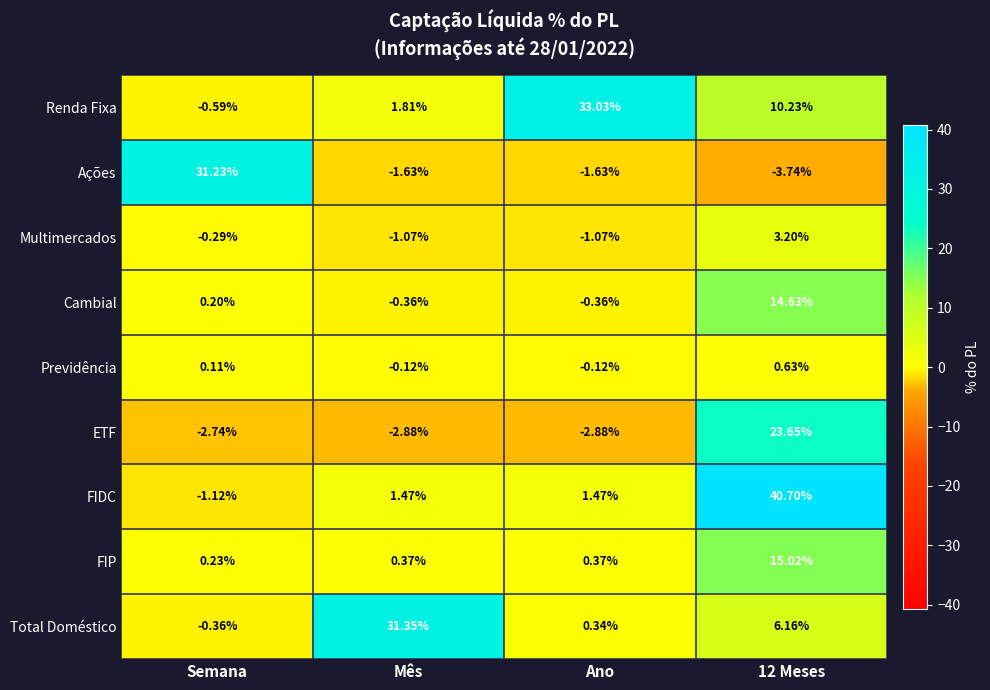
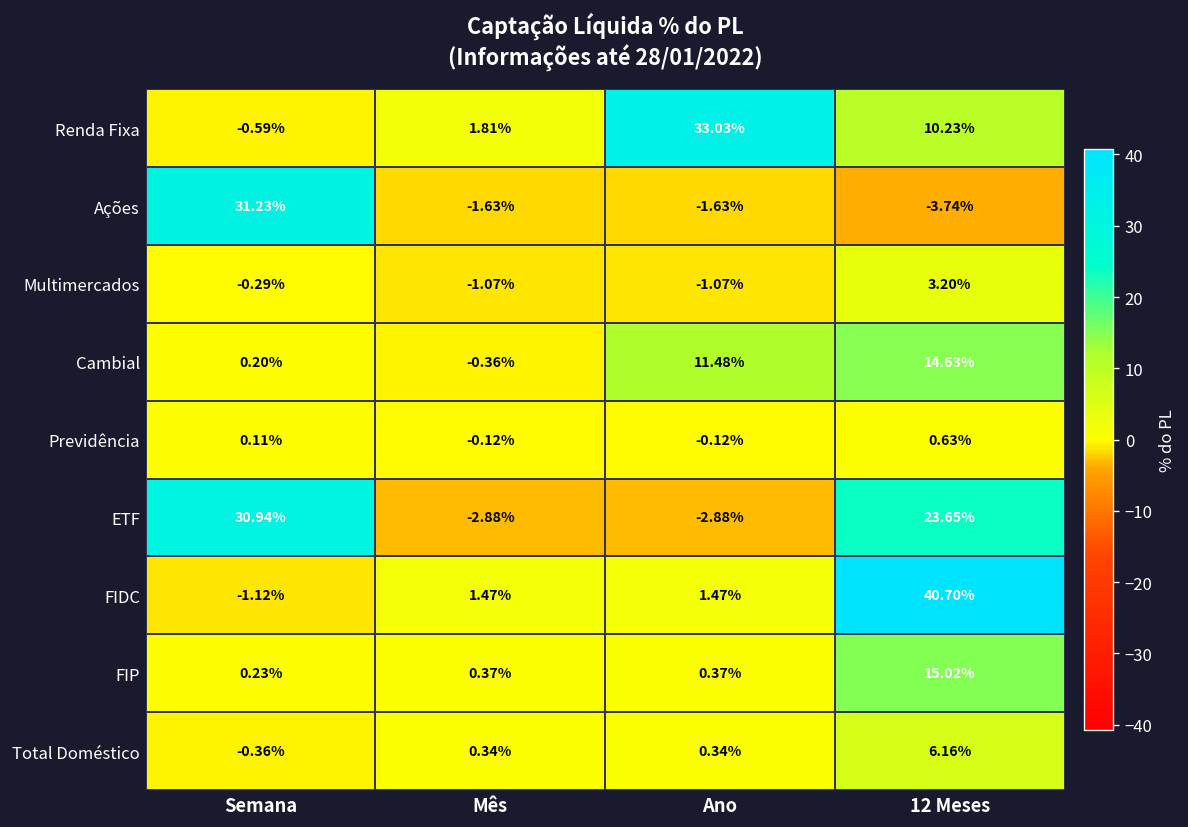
Cambial, Ano: -0.36% -> 11.48%
ETF, Semana: -2.74% -> 30.94%
Total Doméstico, Mês: 31.35% -> 0.34%
